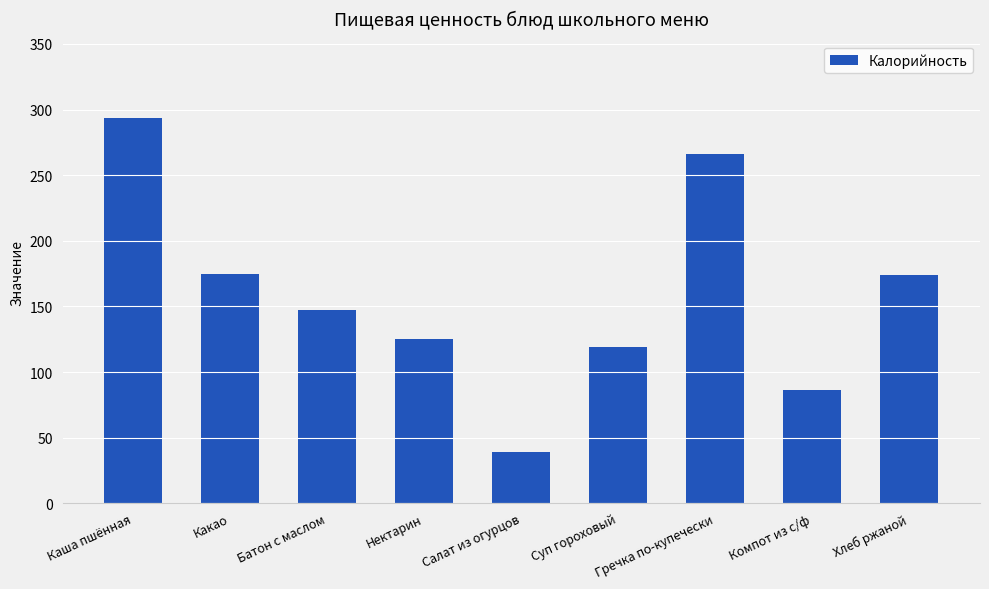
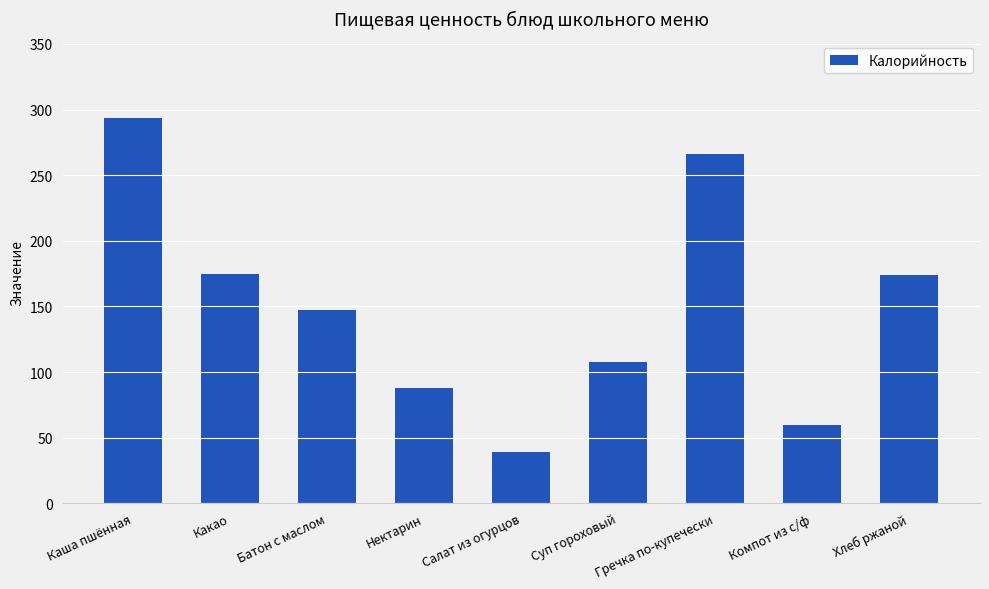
Нектарин: 125 -> 88
Суп гороховый: 119 -> 108
Компот из с/ф: 86 -> 60
